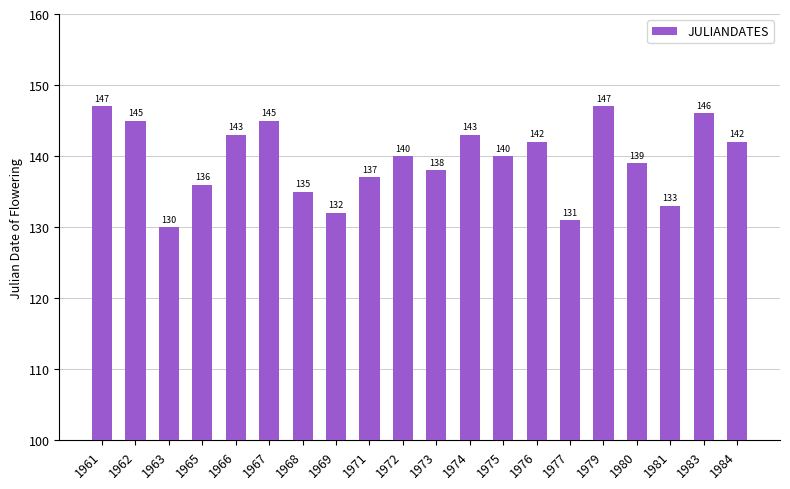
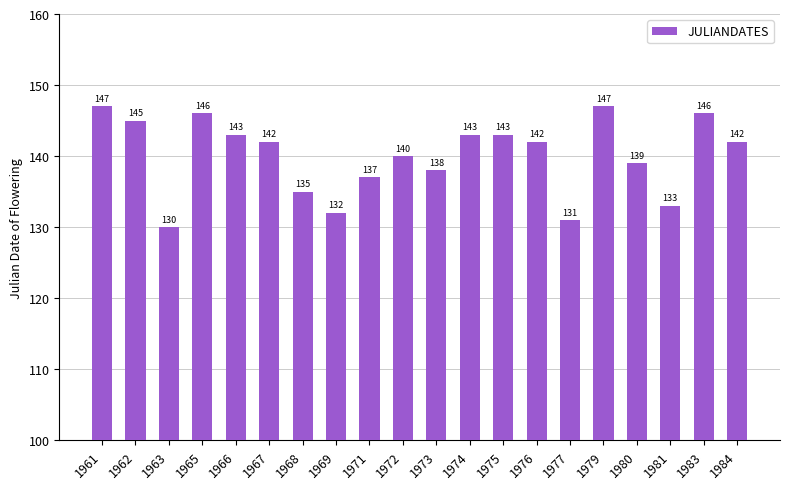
1965: 136 -> 146
1967: 145 -> 142
1975: 140 -> 143
